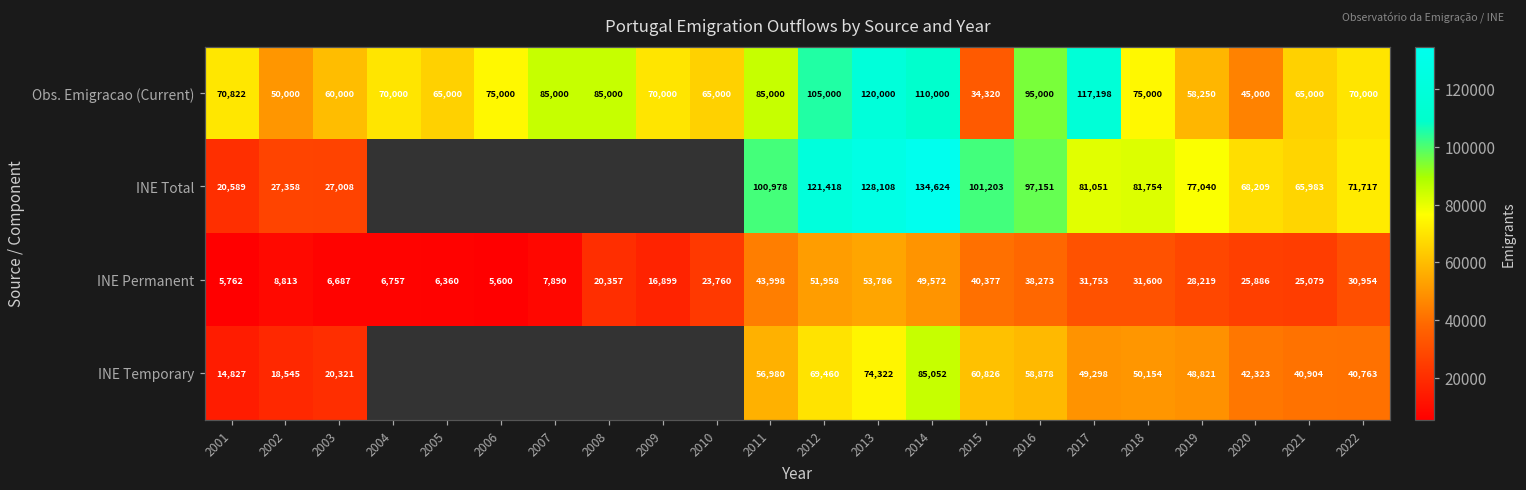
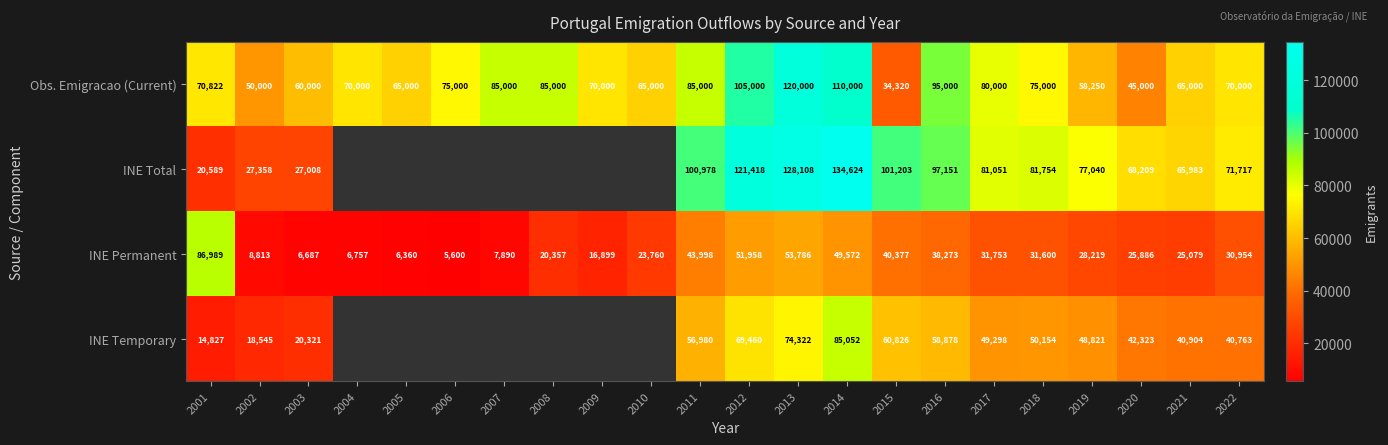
Obs. Emigracao (Current), 2017: 117,198 -> 80,000
INE Permanent, 2001: 5,762 -> 86,989
